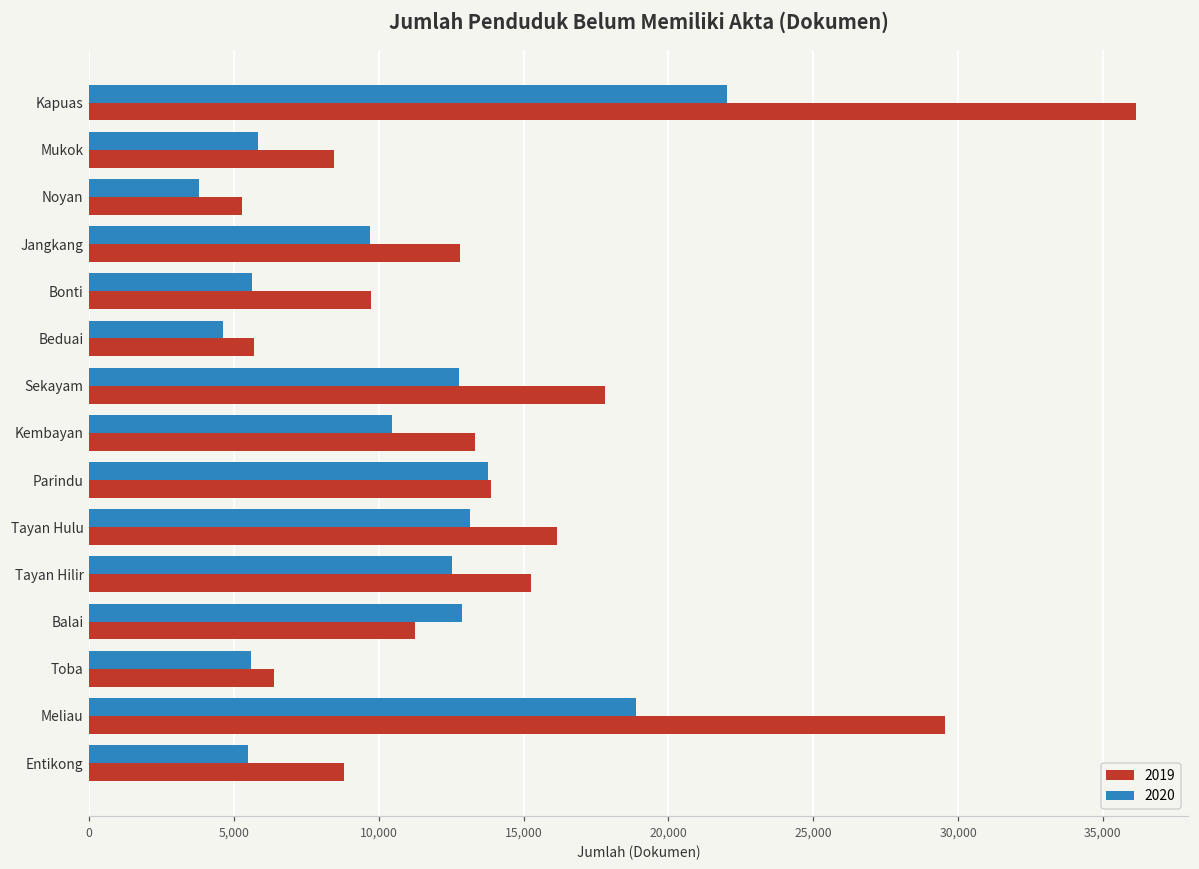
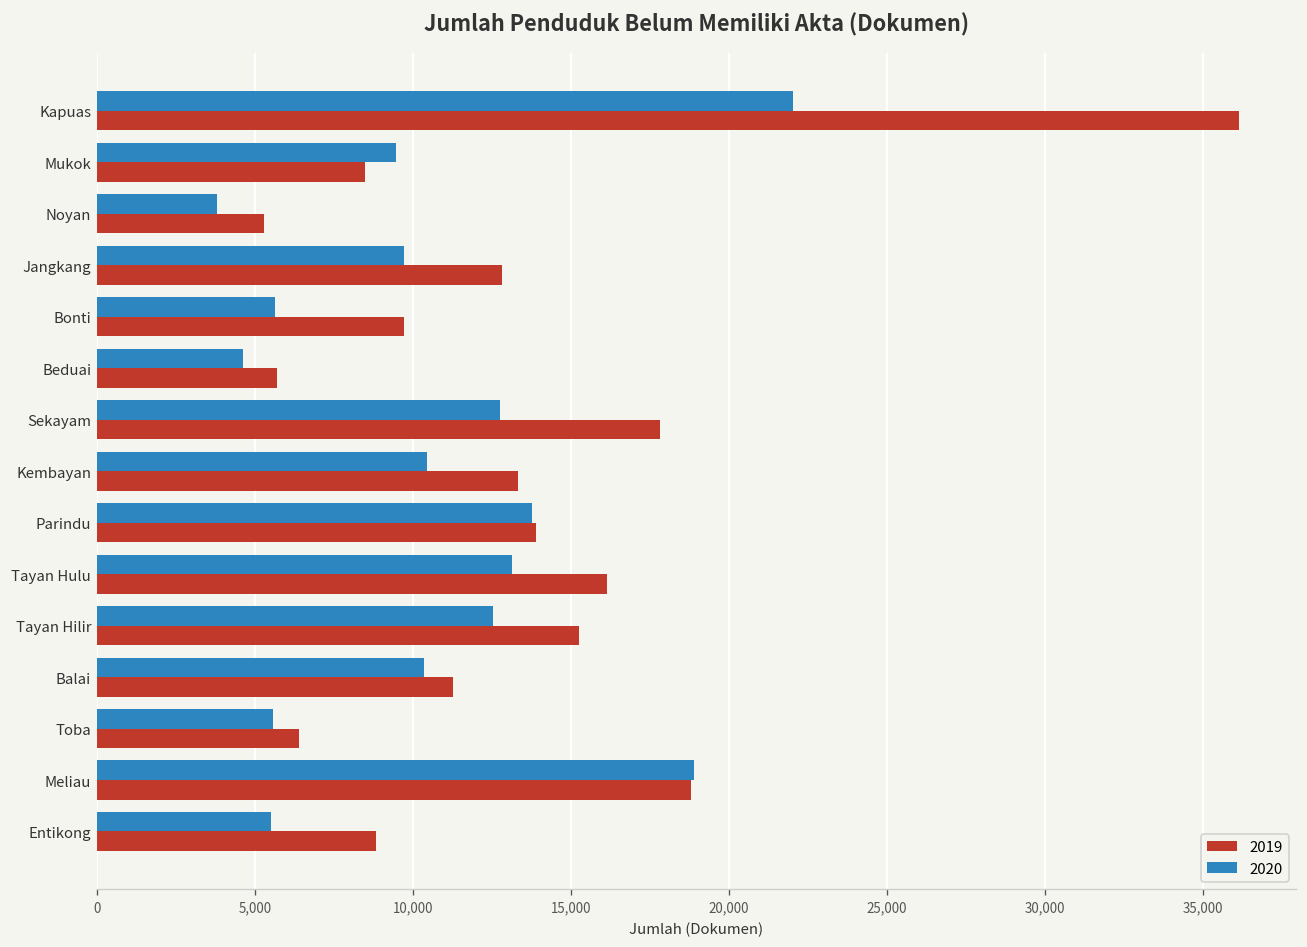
2020, Mukok: 5,800 -> 9,500
2020, Balai: 12,900 -> 10,300
2019, Meliau: 29,500 -> 18,800
